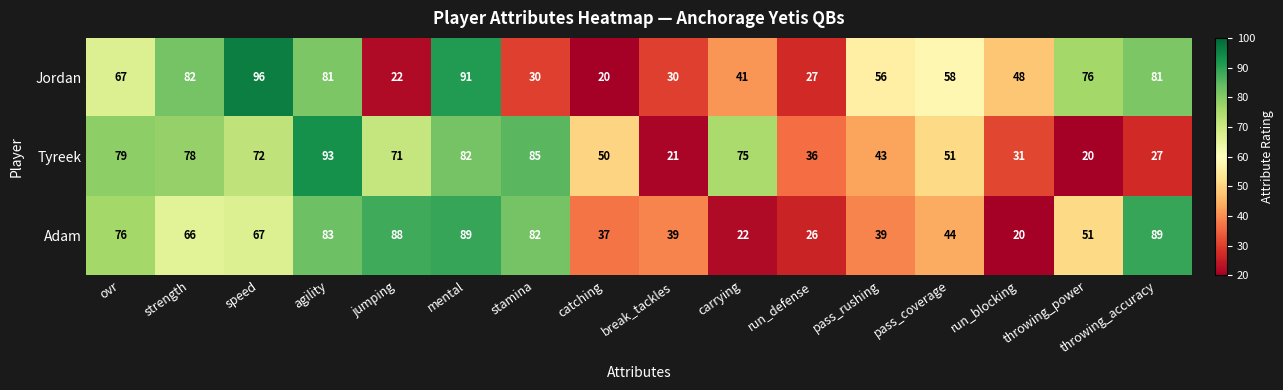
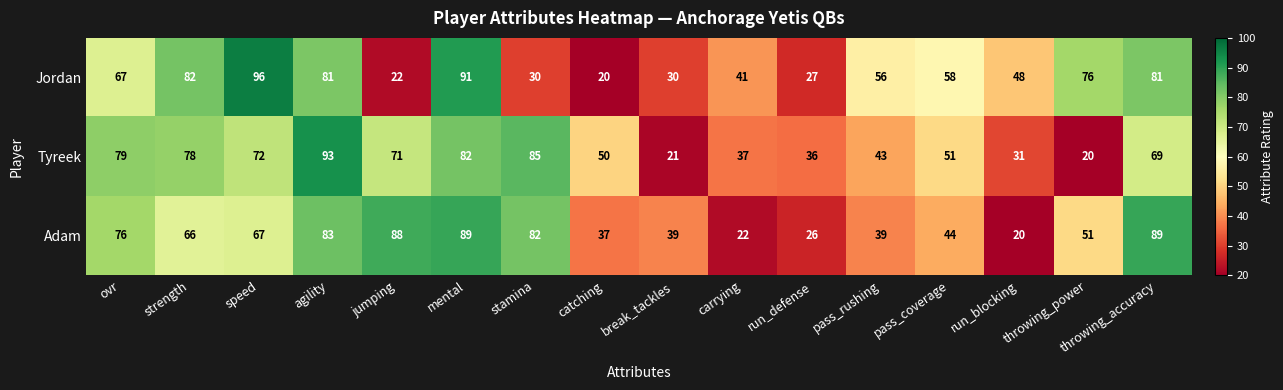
Tyreek, carrying: 75 -> 37
Tyreek, throwing_accuracy: 27 -> 69
